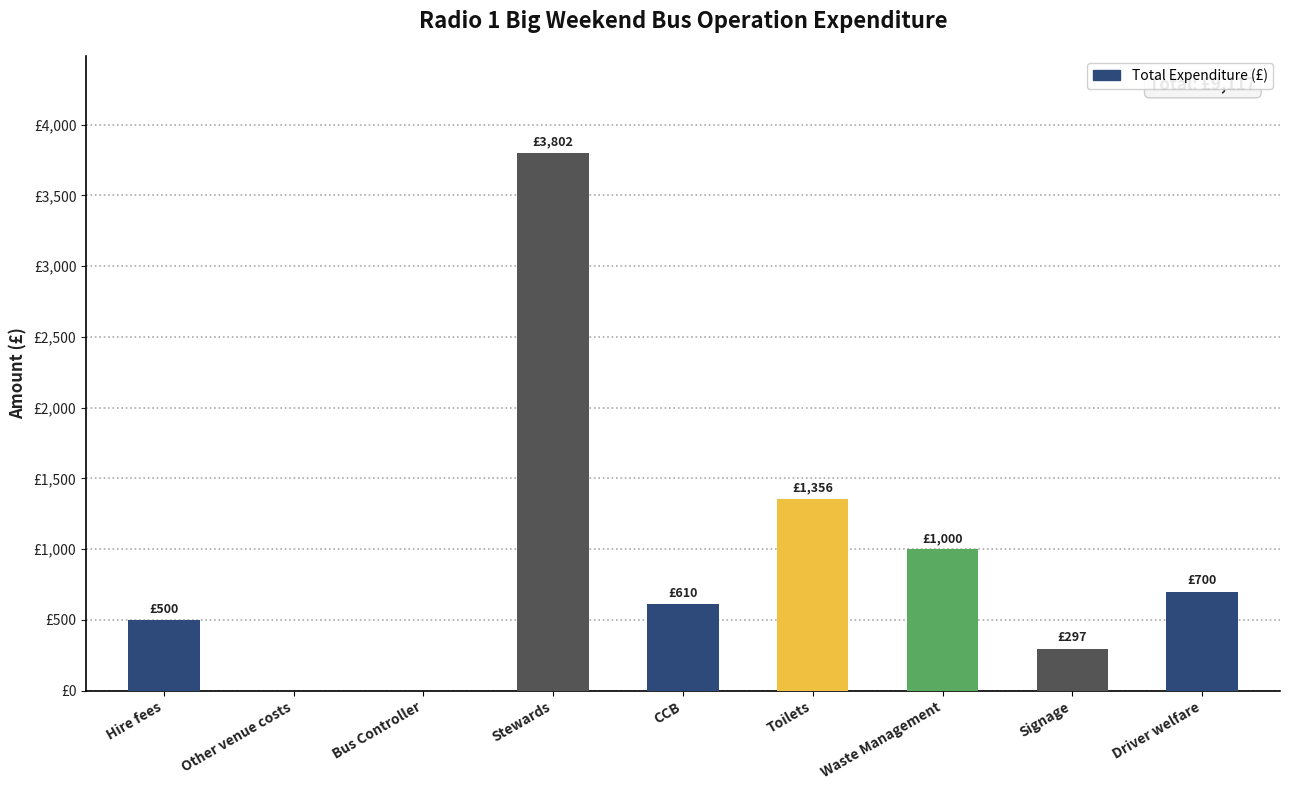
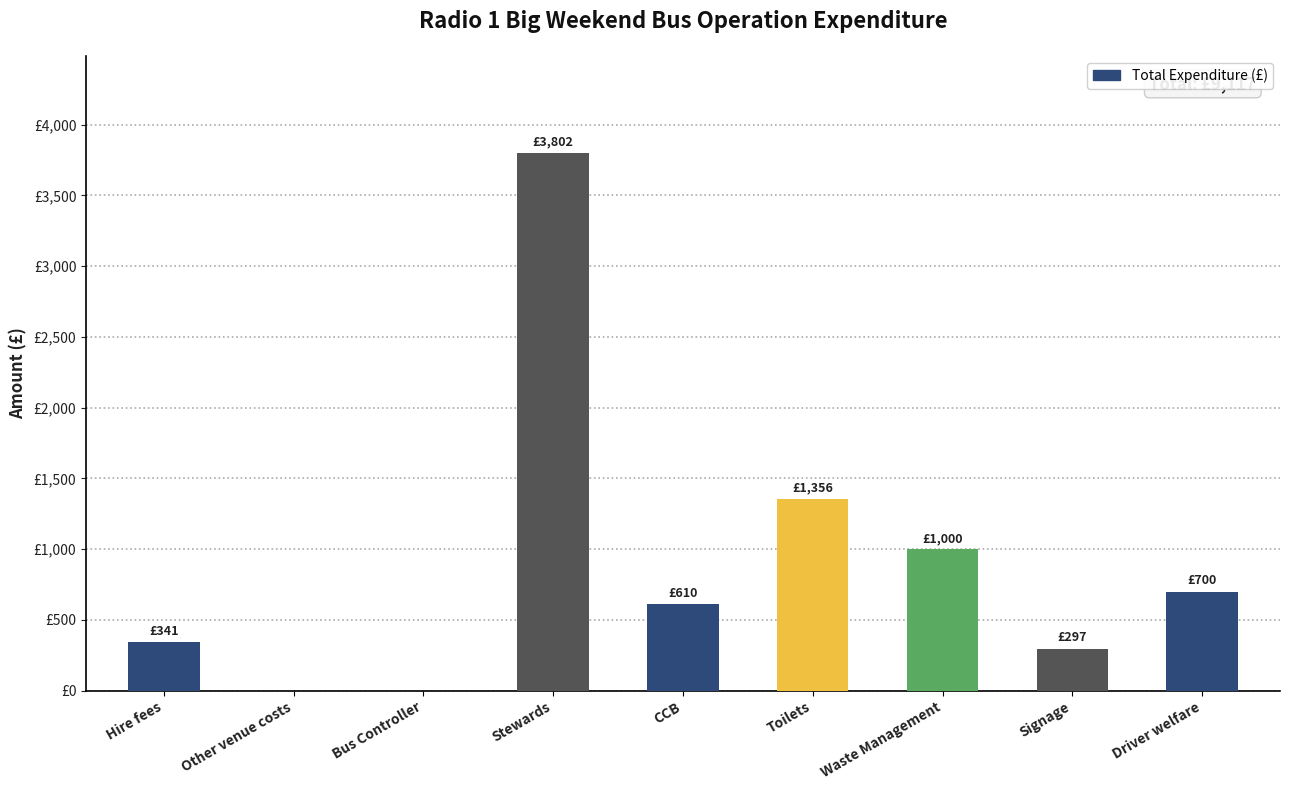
Hire fees: £500 -> £341
